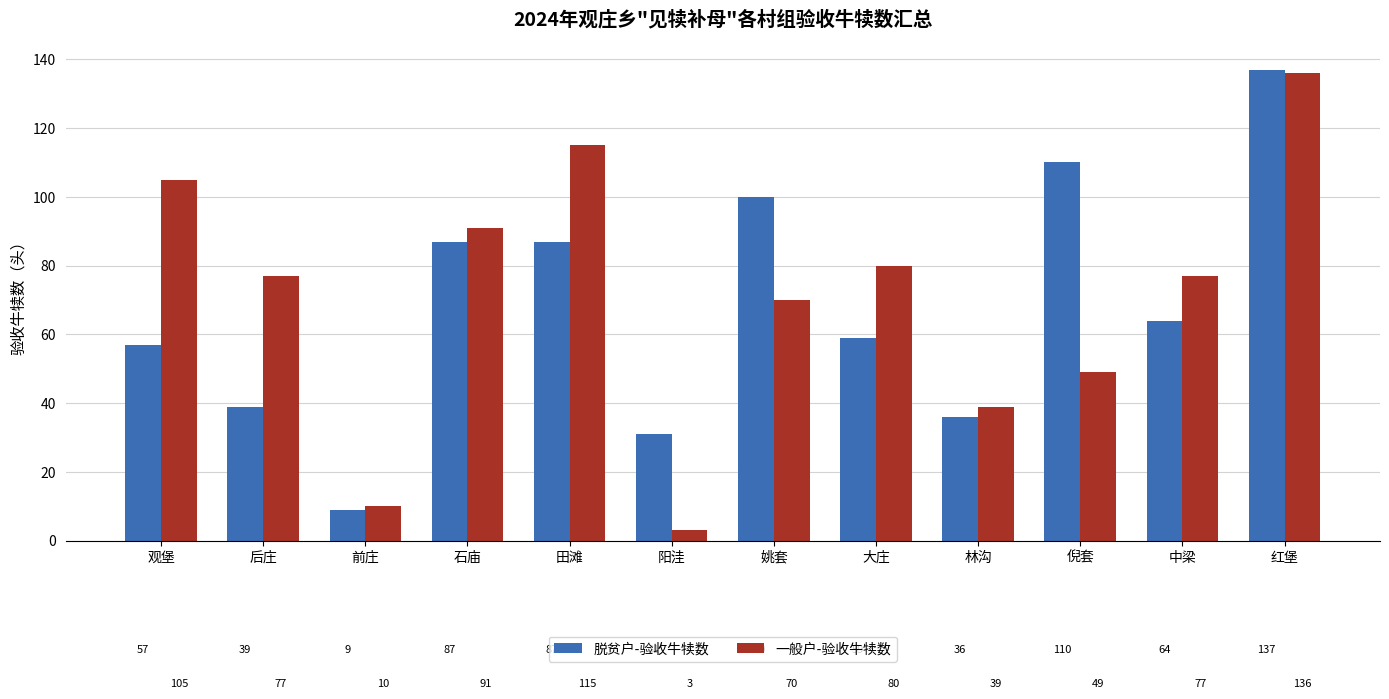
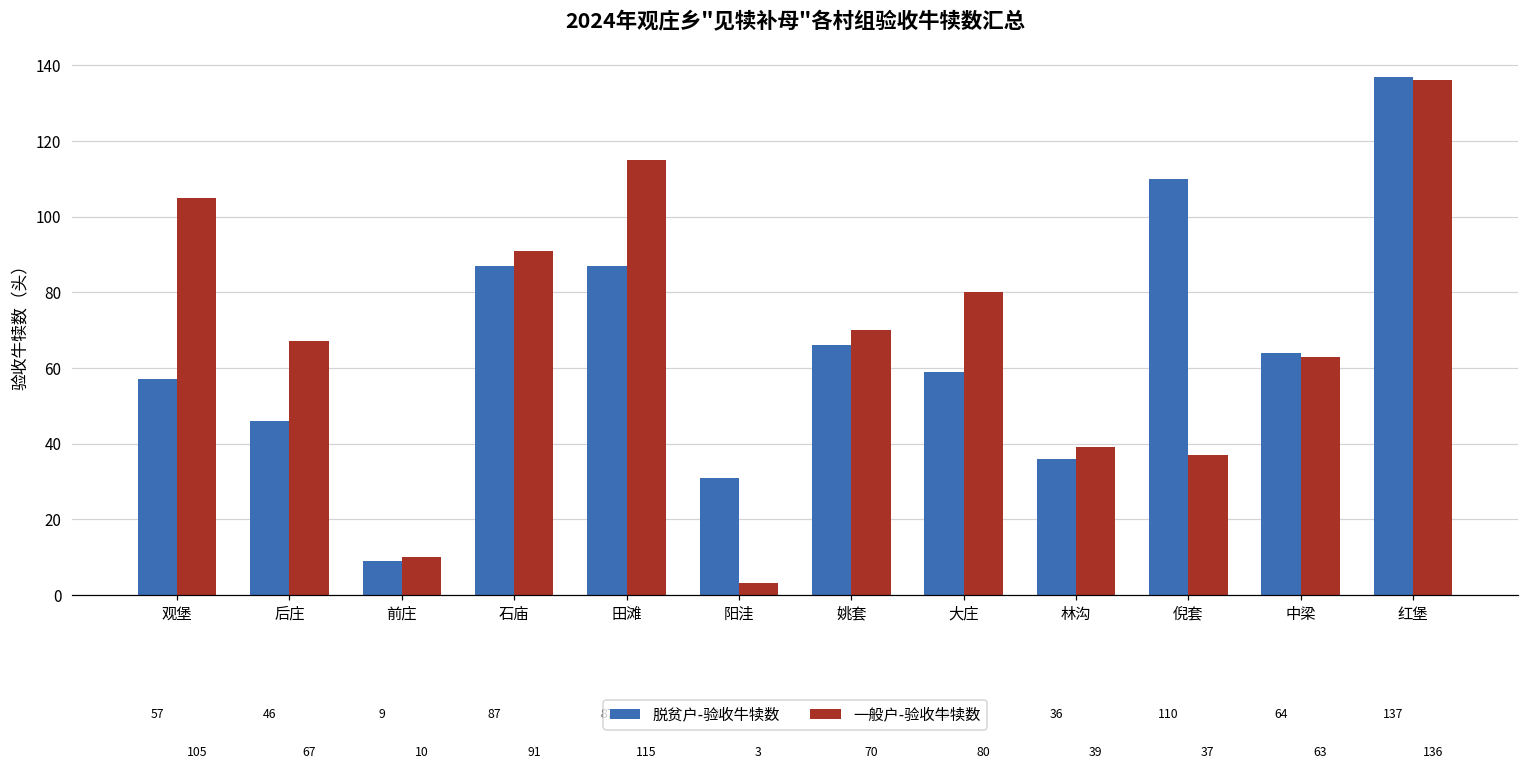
脱贫户-验收牛犊数, 后庄: 39 -> 46
一般户-验收牛犊数, 后庄: 77 -> 67
脱贫户-验收牛犊数, 姚套: 100 -> 66
一般户-验收牛犊数, 倪套: 49 -> 37
一般户-验收牛犊数, 中梁: 77 -> 63
